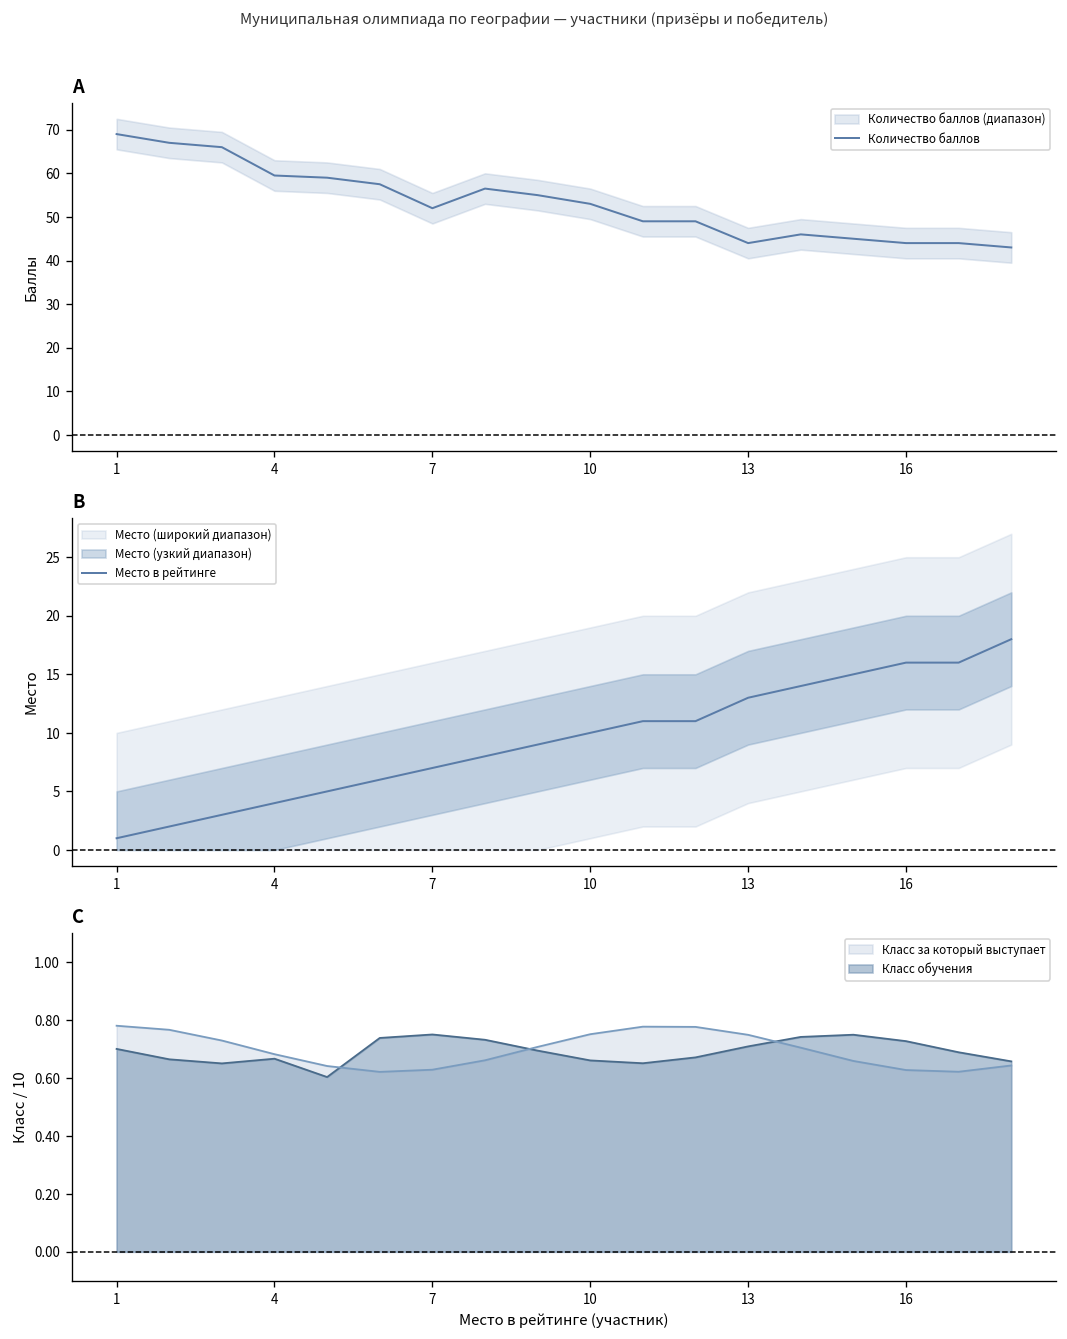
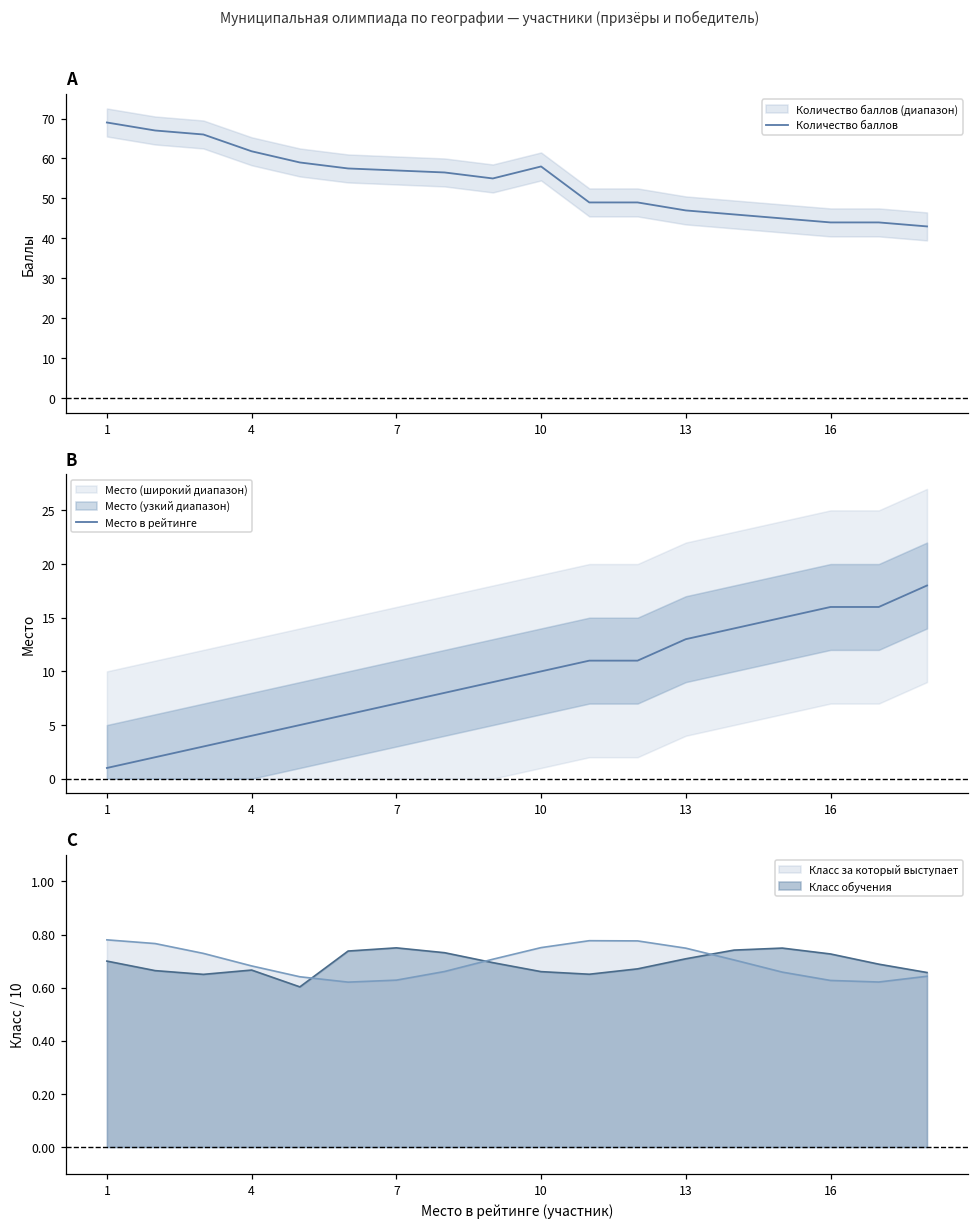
A, Количество баллов, 4: 60 -> 62
A, Количество баллов, 7: 52 -> 57
A, Количество баллов, 10: 53 -> 58
A, Количество баллов, 13: 44 -> 47
